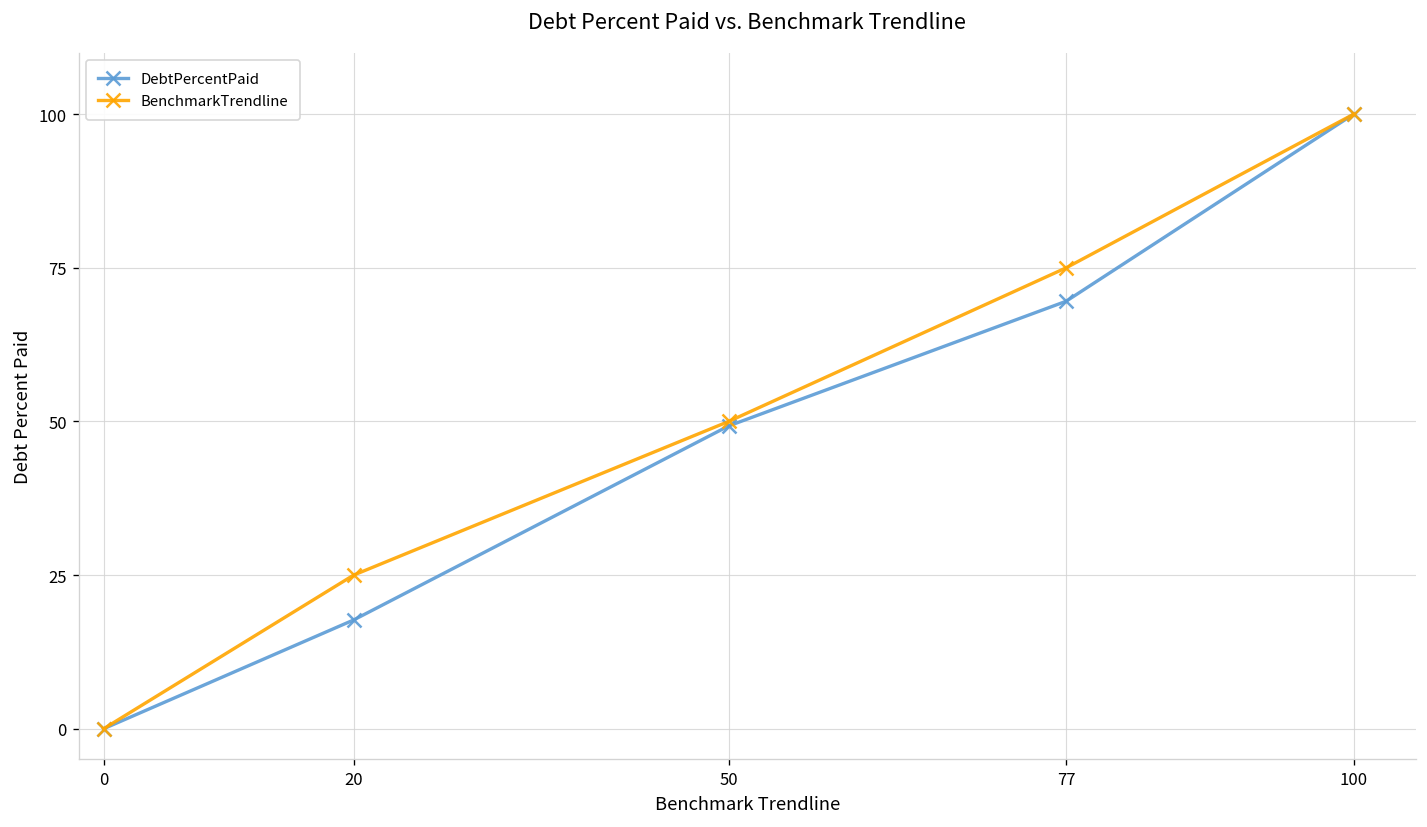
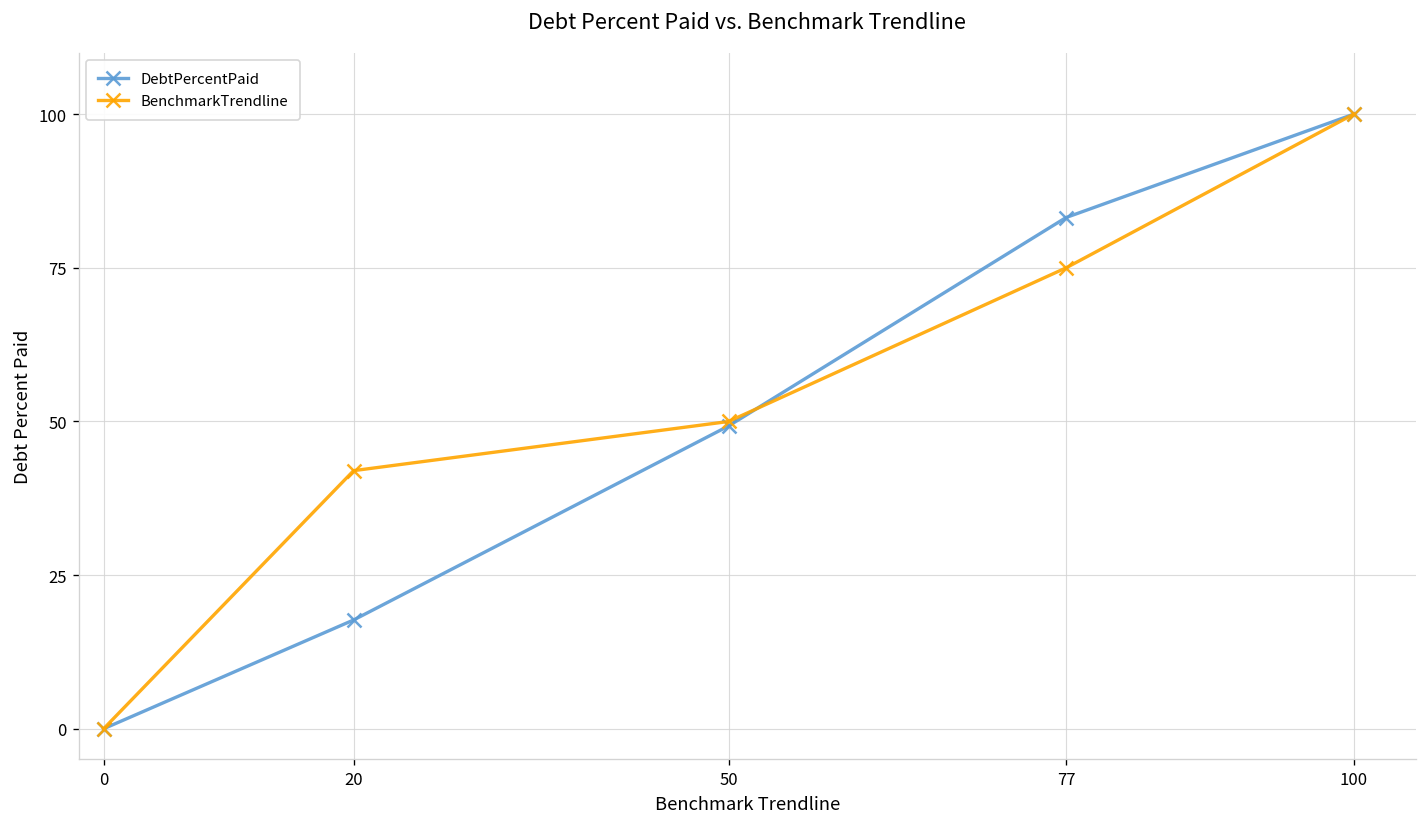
BenchmarkTrendline, 20: 25 -> 42
DebtPercentPaid, 77: 70 -> 83
